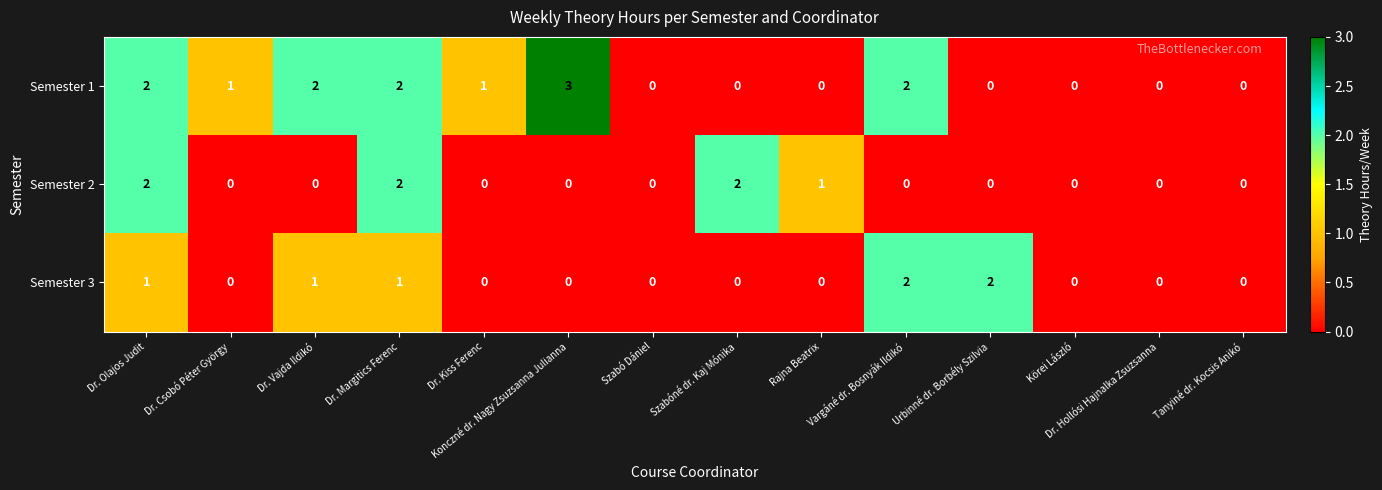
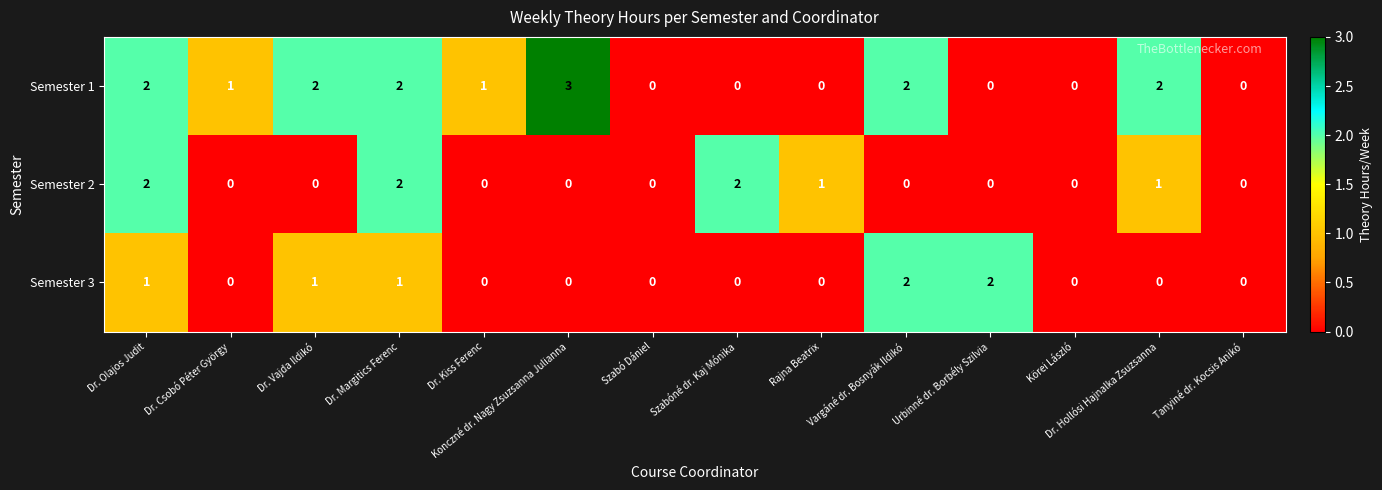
Semester 1, Dr. Hollósi Hajnalka Zsuzsanna: 0 -> 2
Semester 2, Dr. Hollósi Hajnalka Zsuzsanna: 0 -> 1
